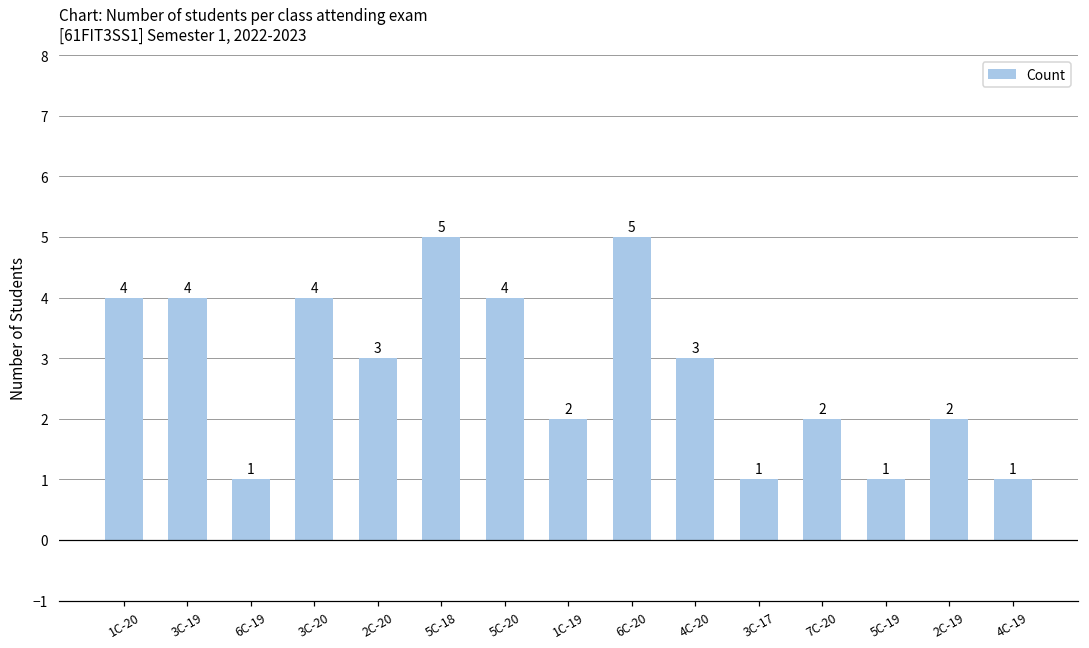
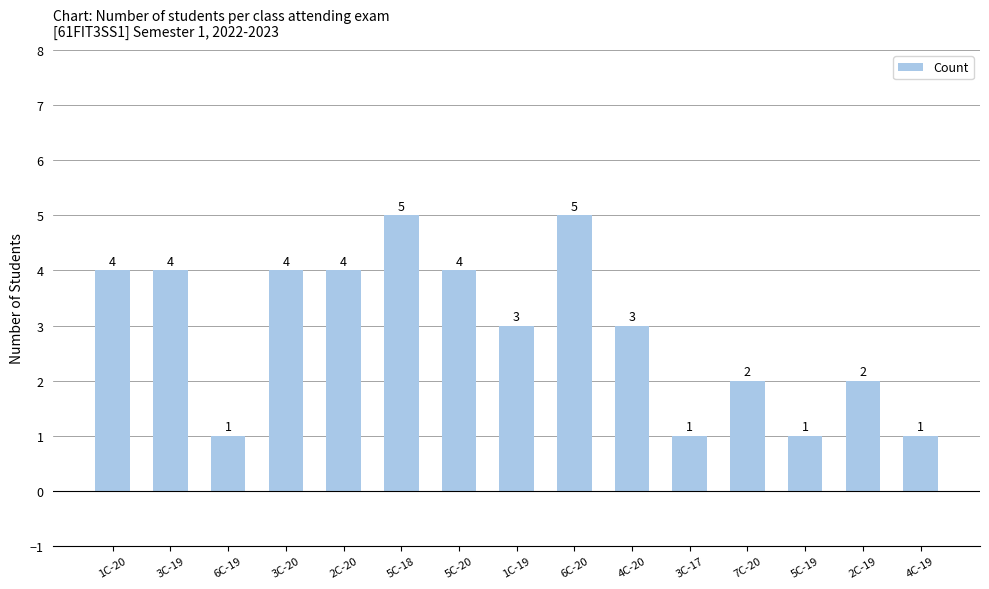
2C-20: 3 -> 4
1C-19: 2 -> 3
